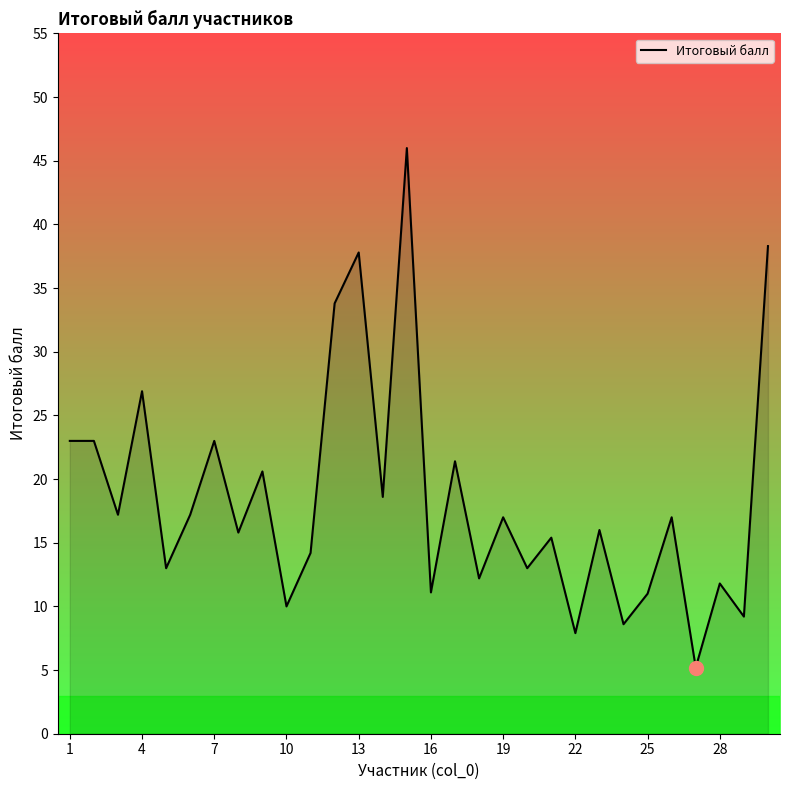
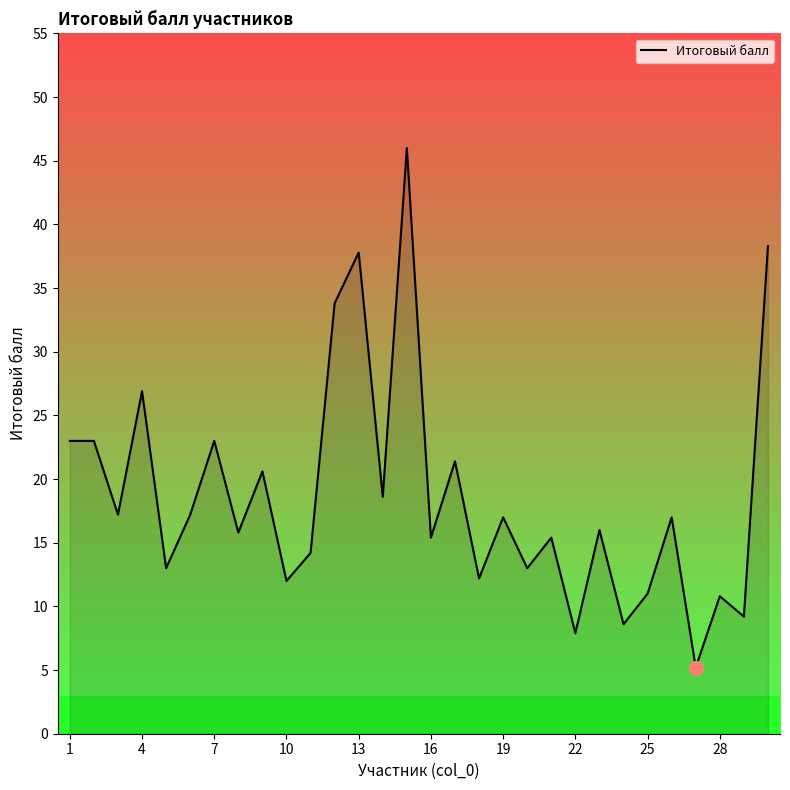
Итоговый балл, 10: 10 -> 12
Итоговый балл, 16: 11.1 -> 15.4
Итоговый балл, 28: 11.8 -> 10.8
